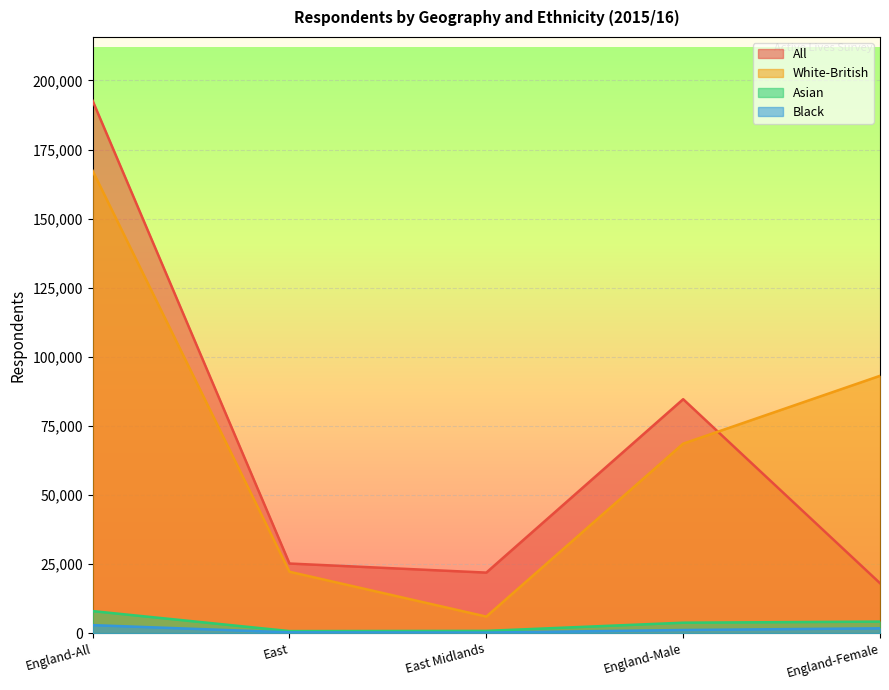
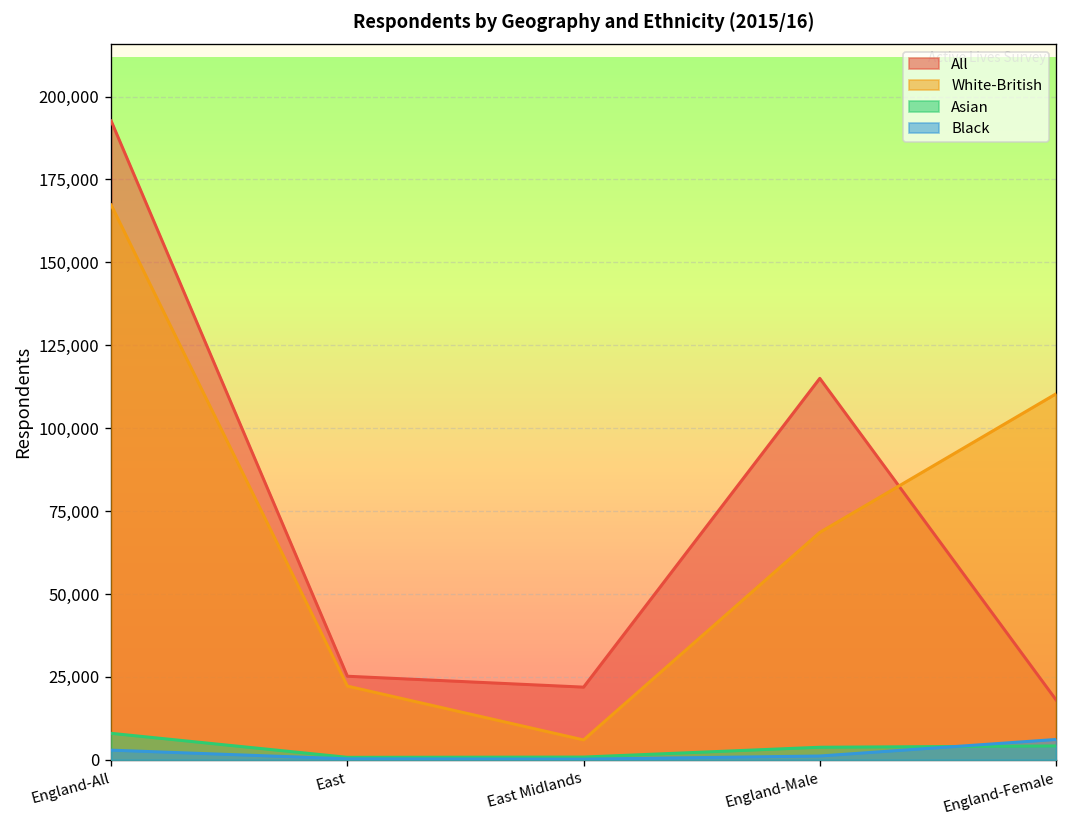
All, England-Male: 85,000 -> 115,000
White-British, England-Female: 93,000 -> 110,000
Black, England-Female: 2,000 -> 6,000
